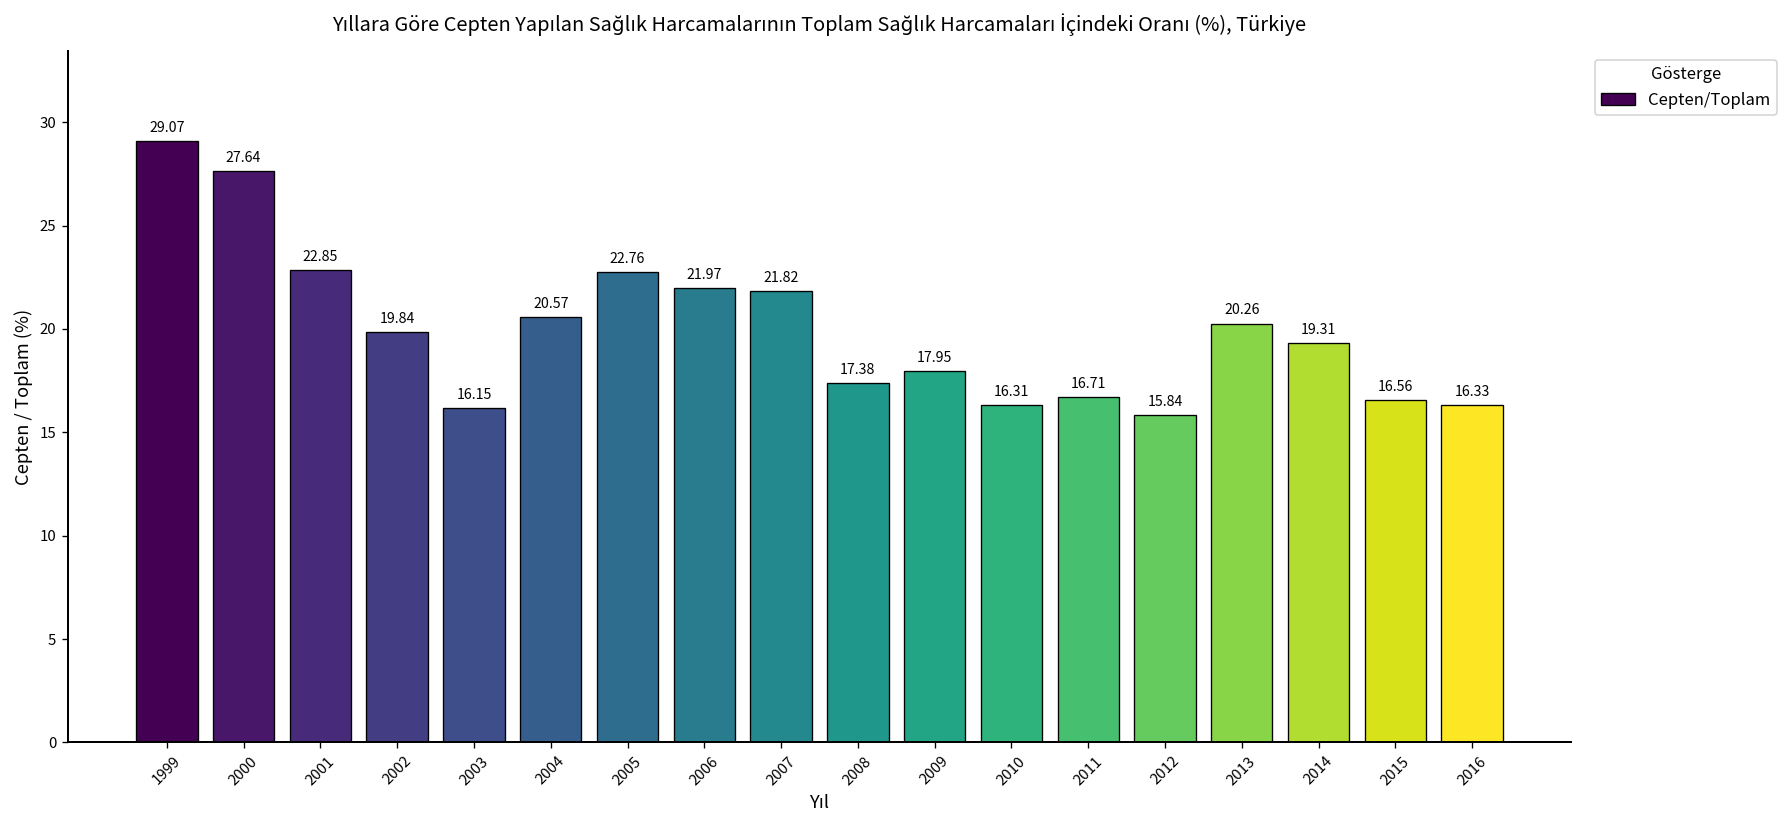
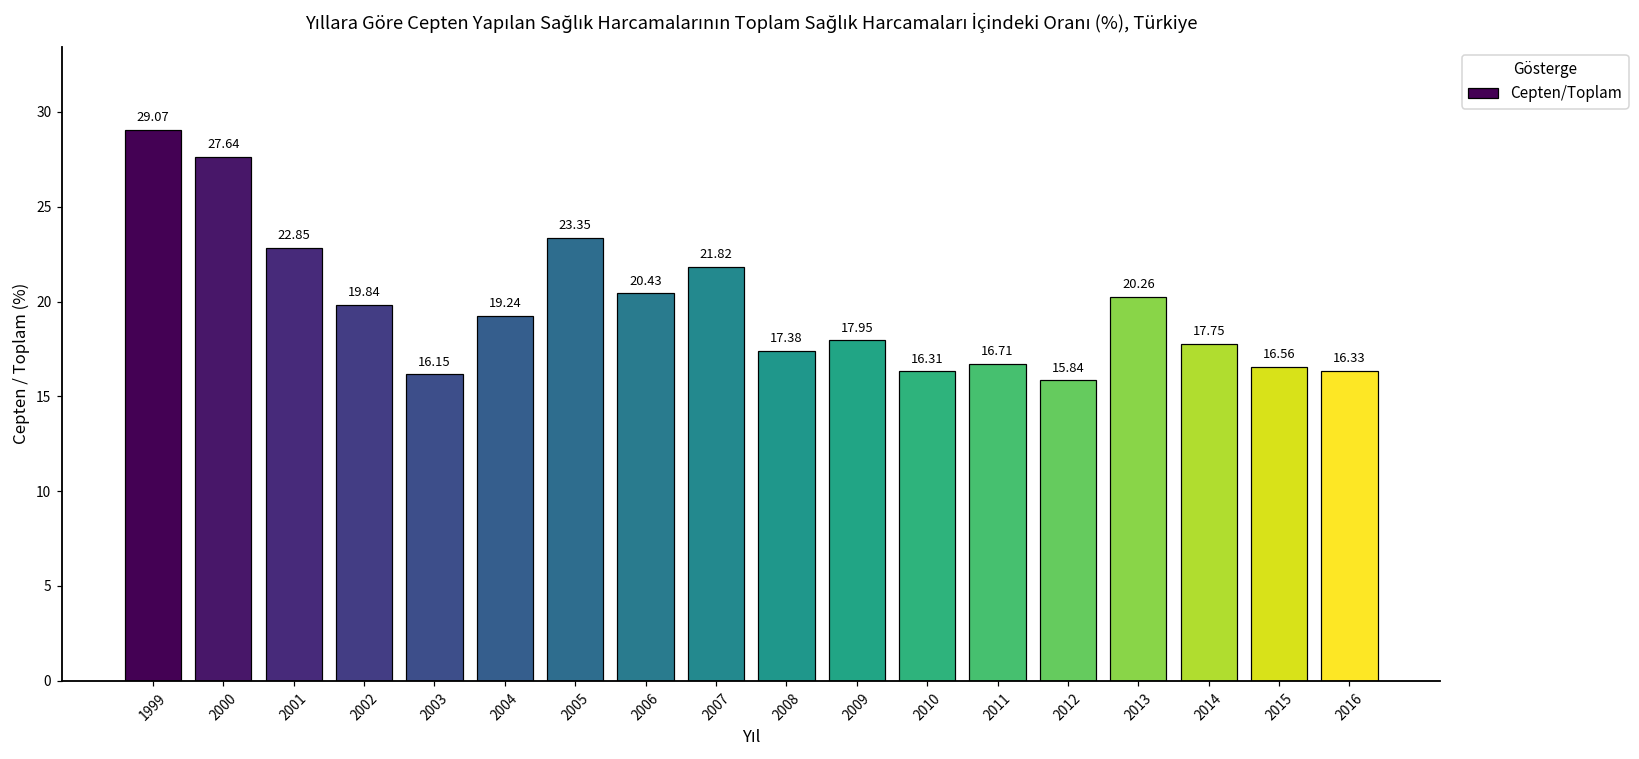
2004: 20.57 -> 19.24
2005: 22.76 -> 23.35
2006: 21.97 -> 20.43
2014: 19.31 -> 17.75
